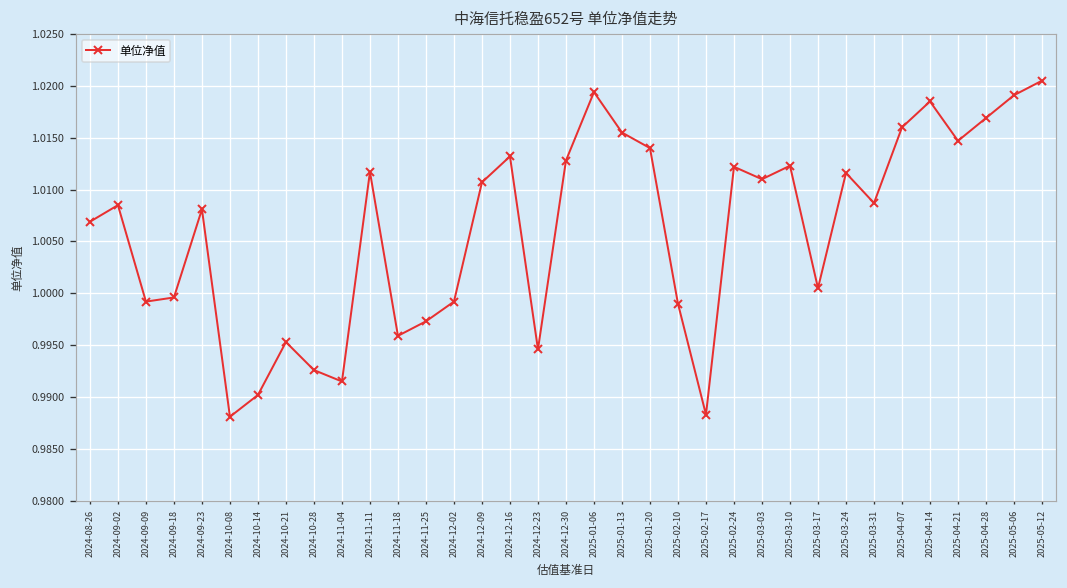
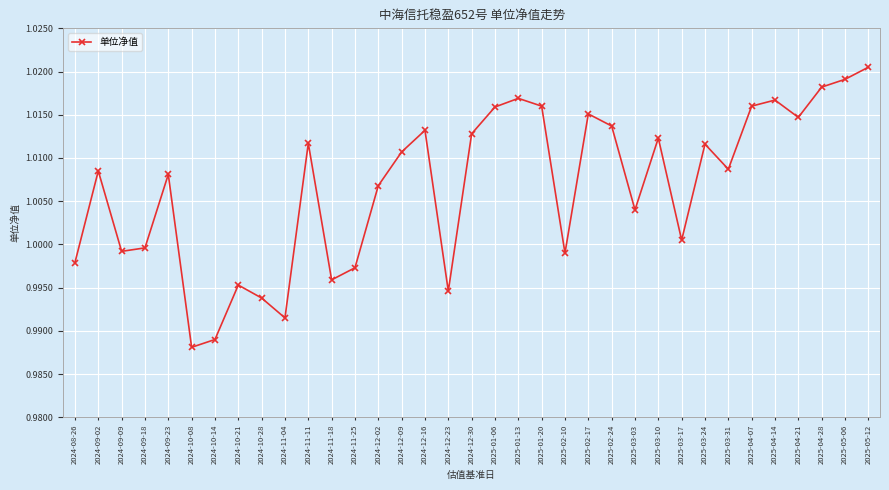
2024-08-26: 1.007 -> 0.998
2024-10-14: 0.990 -> 0.989
2024-10-28: 0.993 -> 0.994
2024-12-02: 0.999 -> 1.007
2025-01-06: 1.019 -> 1.016
2025-01-13: 1.016 -> 1.017
2025-01-20: 1.014 -> 1.016
2025-02-17: 0.988 -> 1.015
2025-02-24: 1.012 -> 1.014
2025-03-03: 1.011 -> 1.004
2025-04-14: 1.019 -> 1.017
2025-04-28: 1.017 -> 1.018
